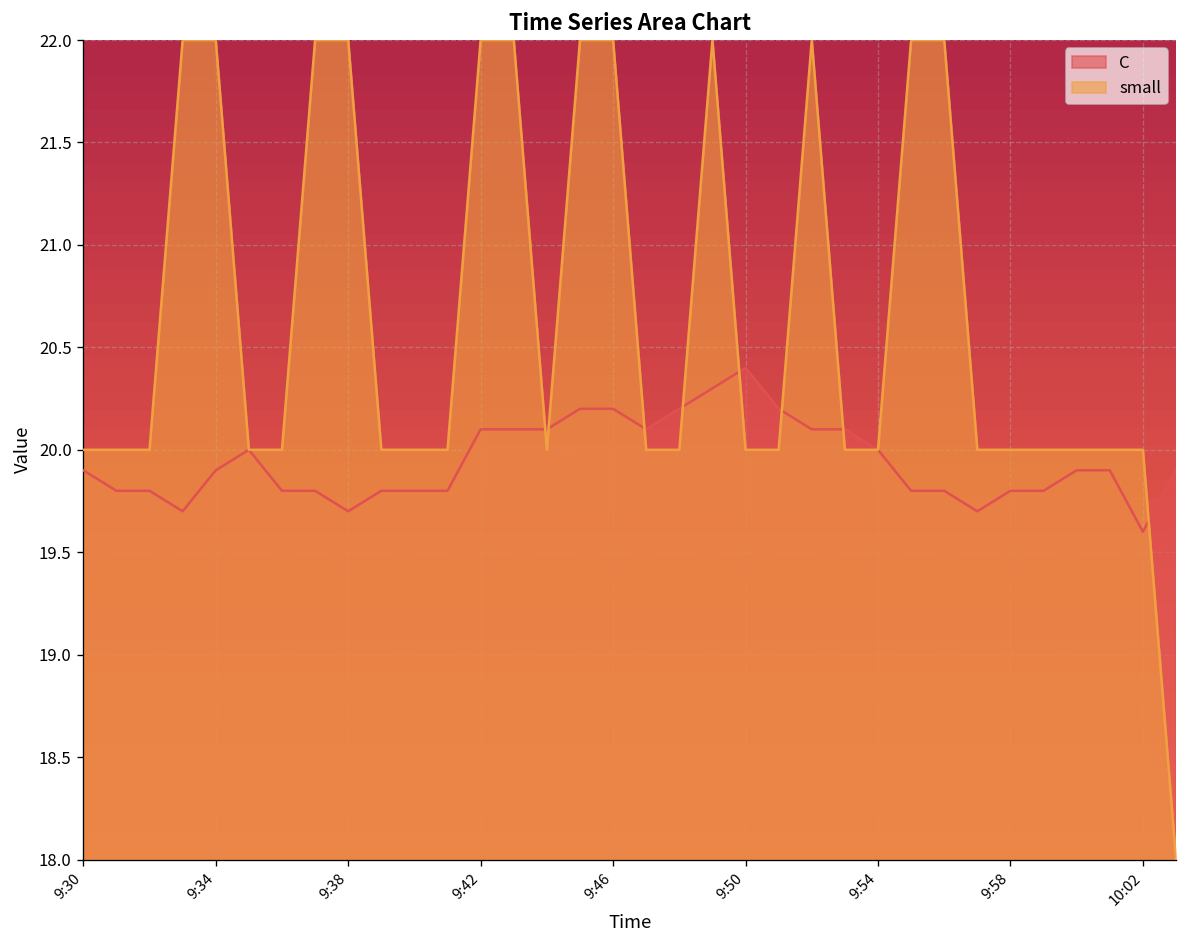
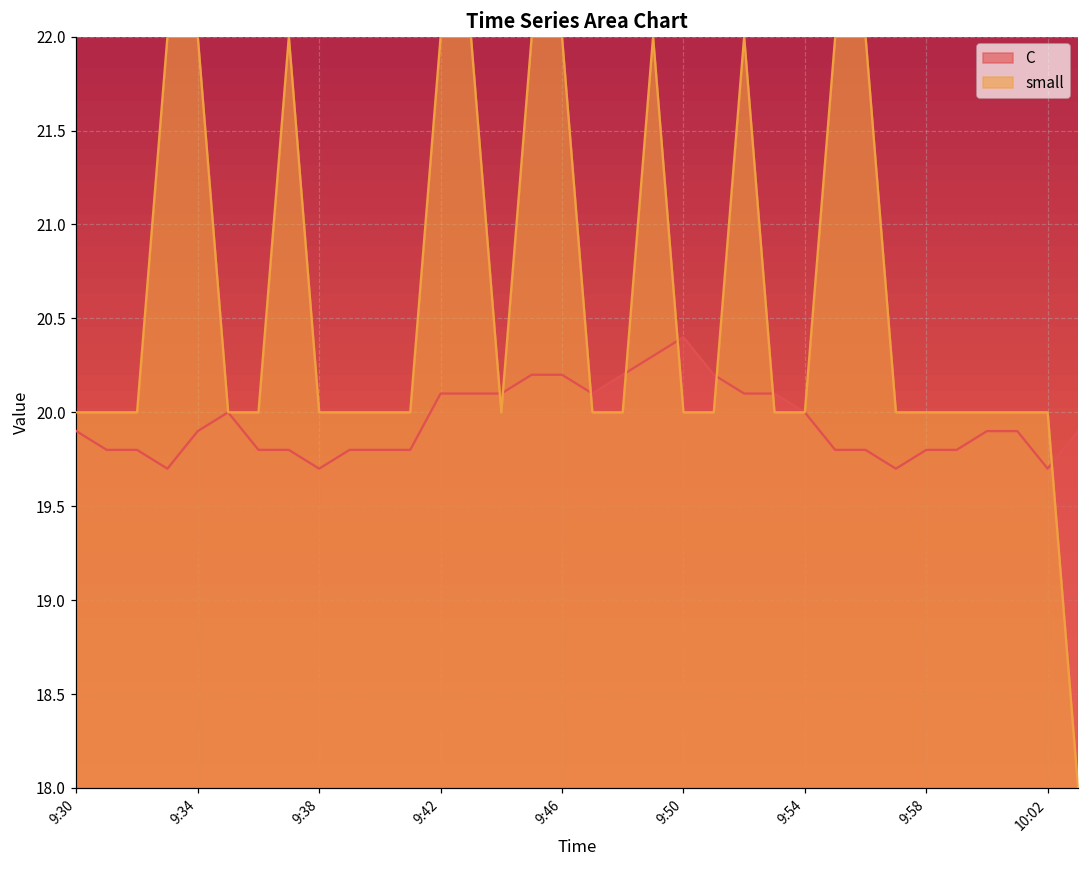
small, 9:38: 22.00 -> 20.00
C, 10:02: 19.6 -> 19.7
